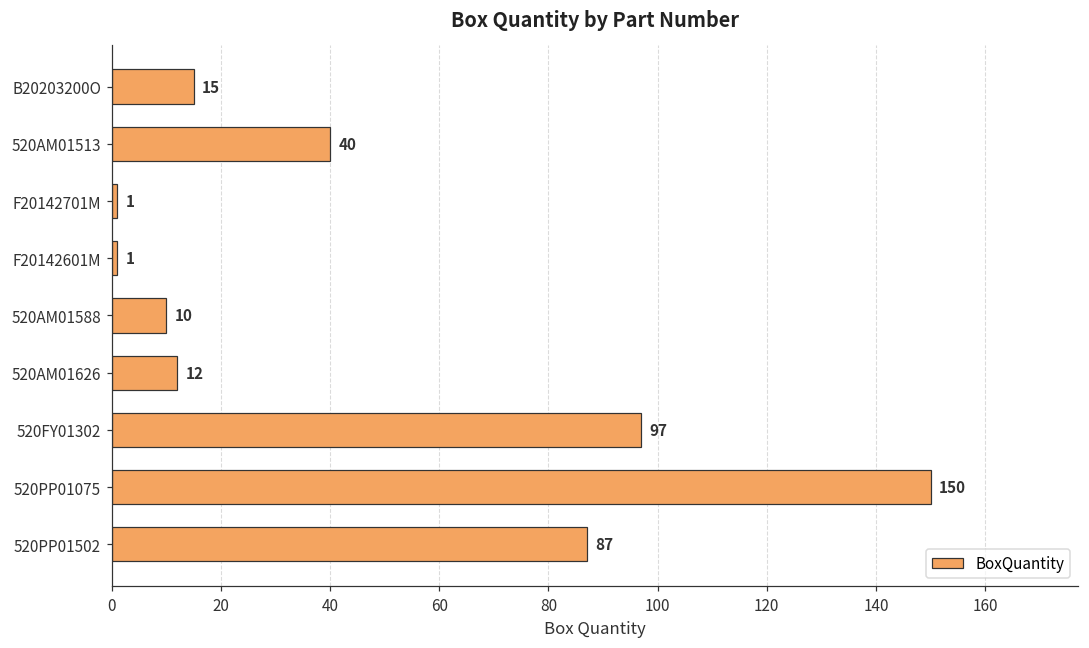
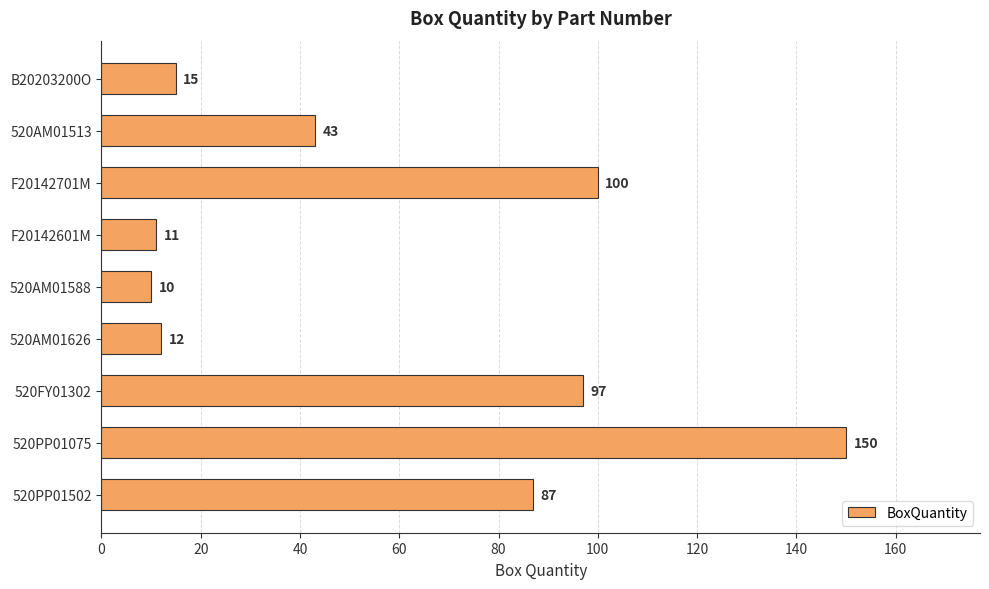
520AM01513: 40 -> 43
F20142701M: 1 -> 100
F20142601M: 1 -> 11
